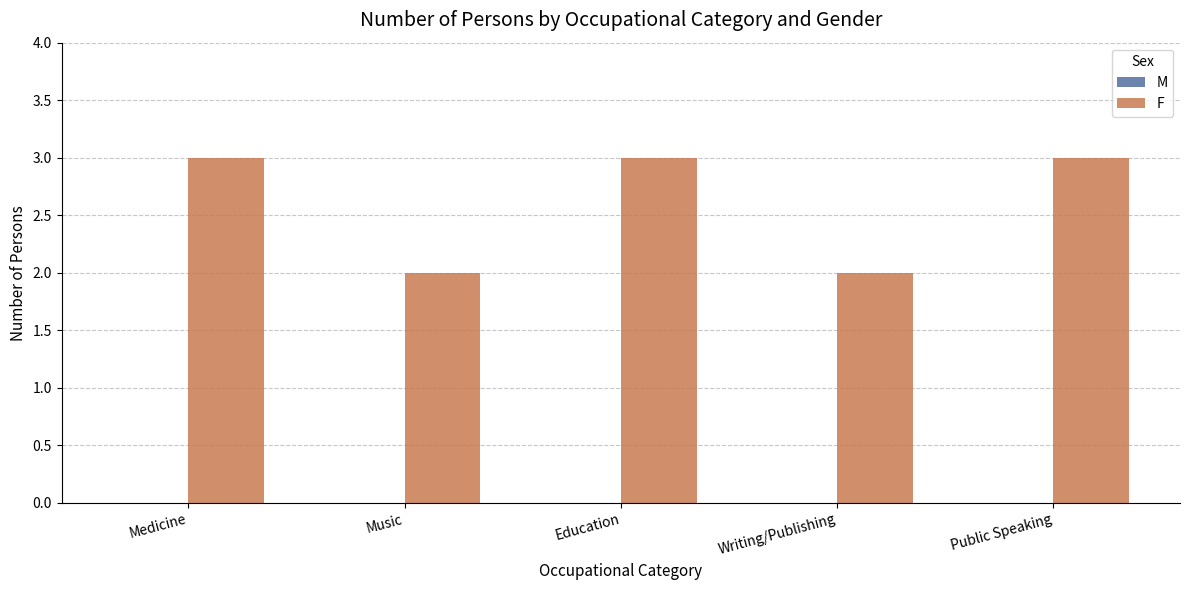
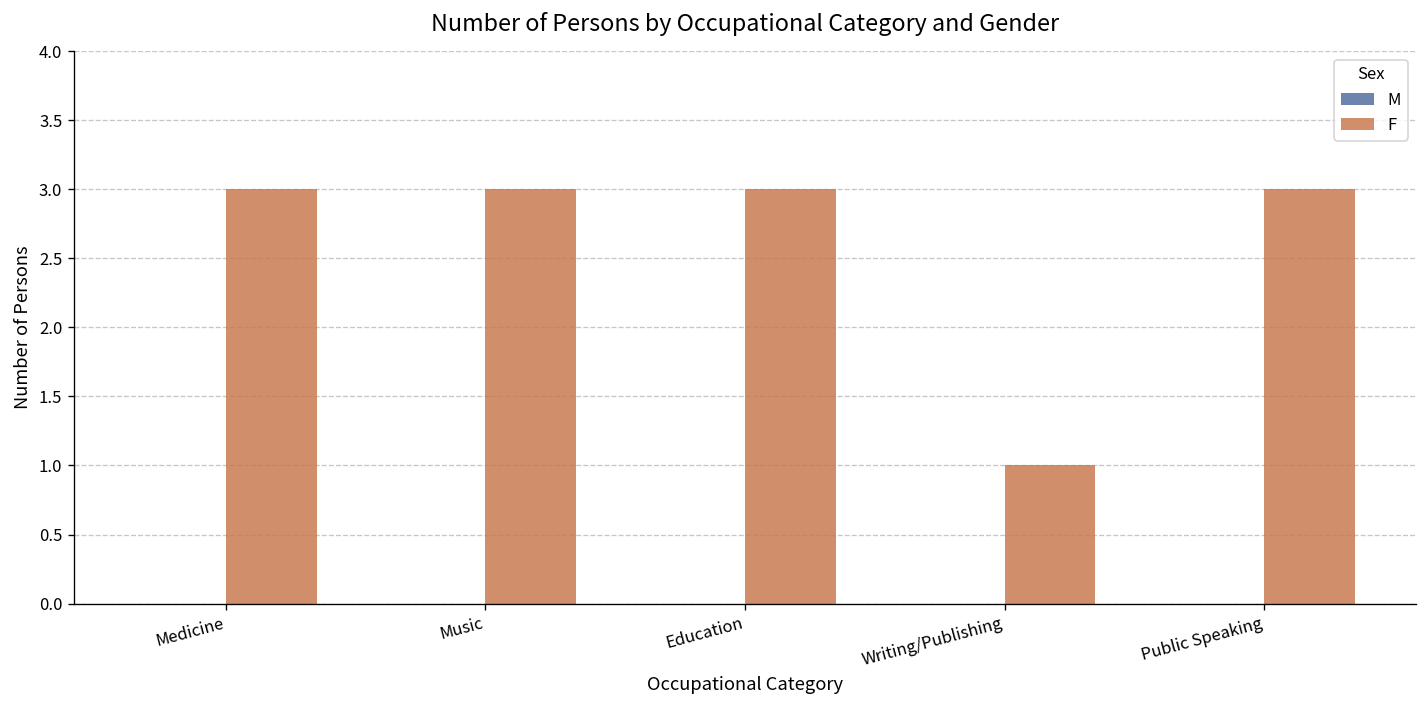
F, Music: 2 -> 3
F, Writing/Publishing: 2 -> 1
